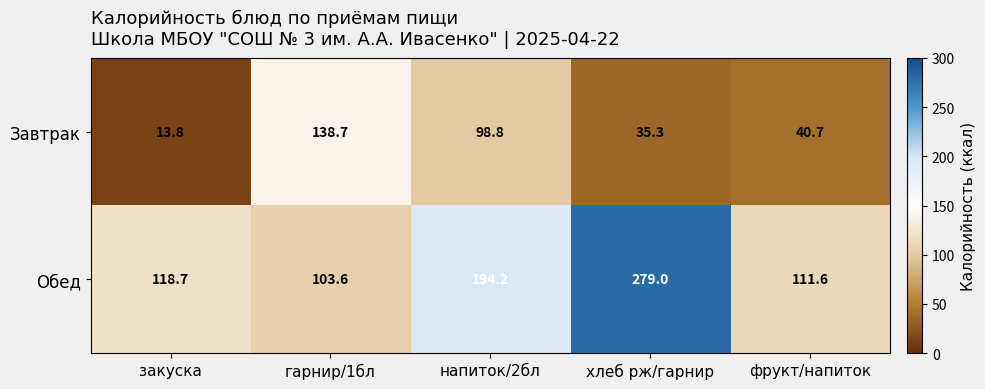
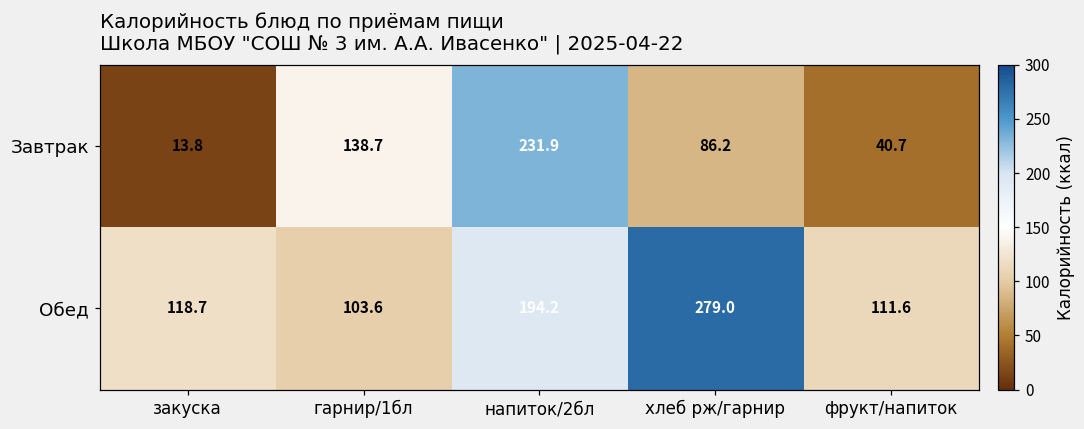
Завтрак, напиток/2бл: 98.8 -> 231.9
Завтрак, хлеб рж/гарнир: 35.3 -> 86.2
